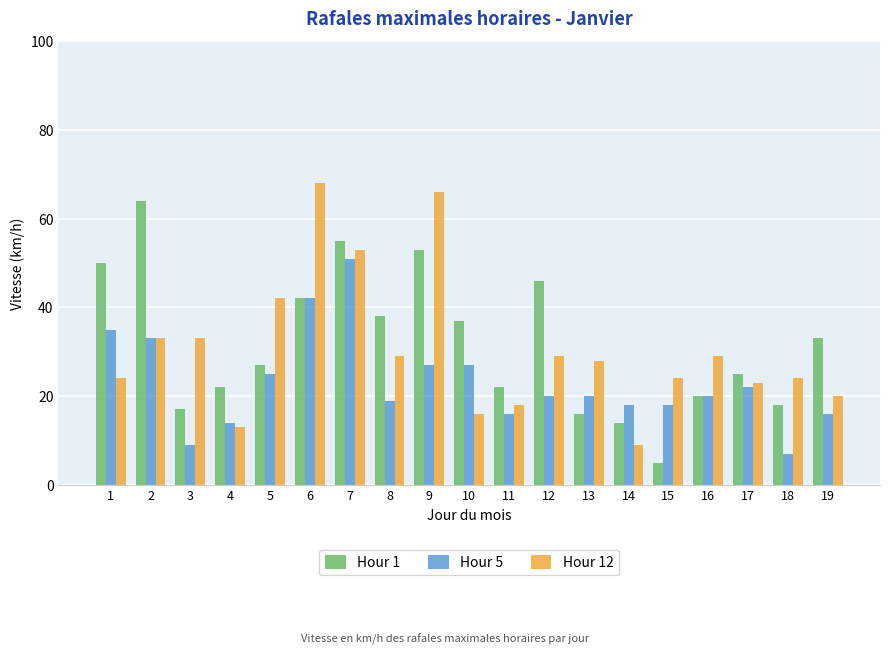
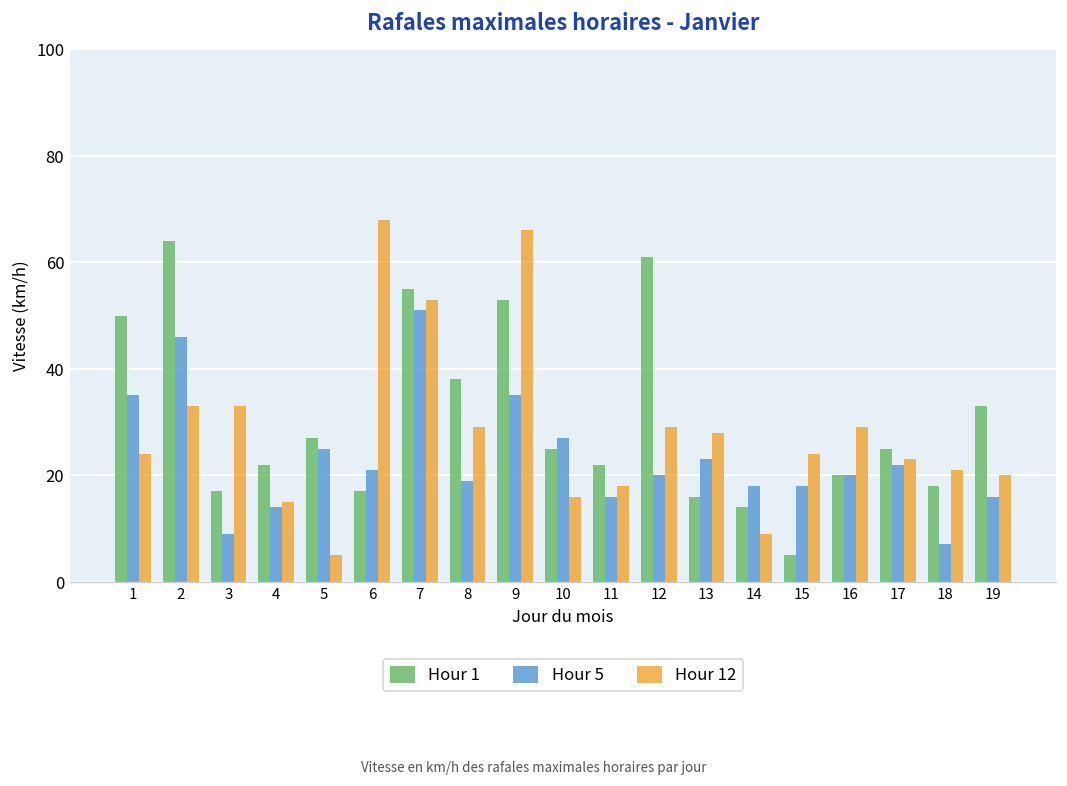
Hour 5, 2: 33 -> 46
Hour 12, 4: 13 -> 15
Hour 12, 5: 42 -> 5
Hour 1, 6: 42 -> 17
Hour 5, 6: 42 -> 21
Hour 5, 9: 27 -> 35
Hour 1, 10: 37 -> 25
Hour 1, 12: 46 -> 61
Hour 5, 13: 20 -> 23
Hour 12, 18: 24 -> 21
